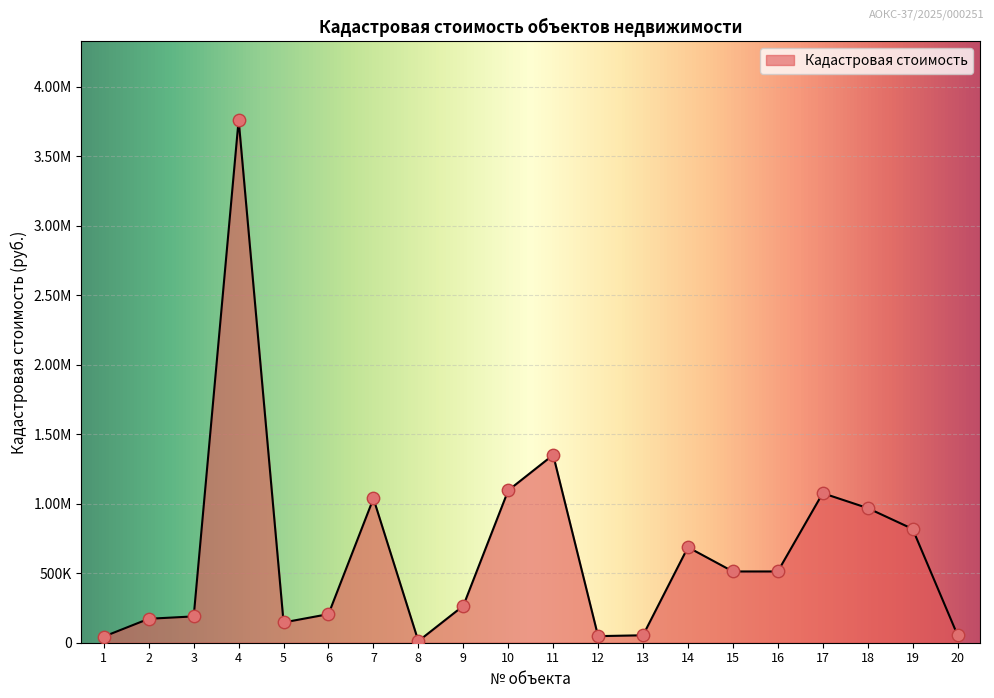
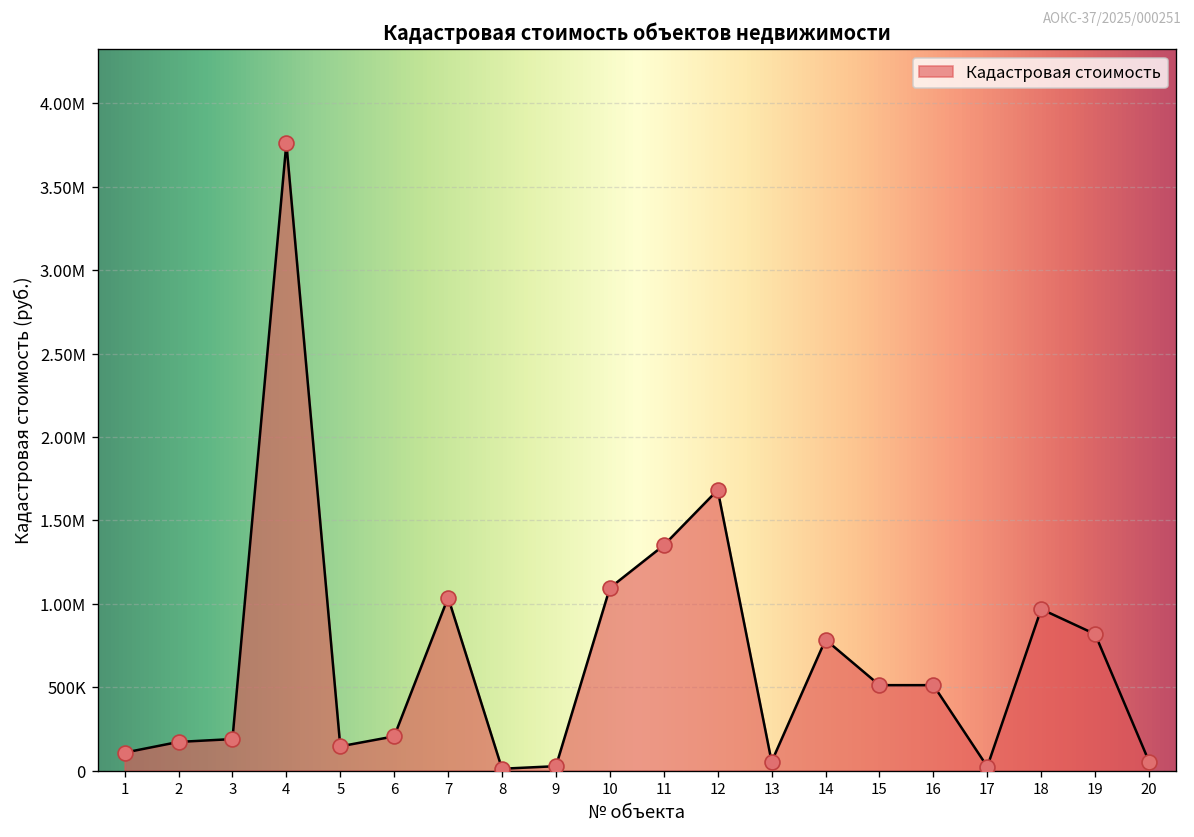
1: 40000 -> 110000
9: 270000 -> 30000
12: 50000 -> 1680000
14: 690000 -> 790000
17: 1080000 -> 20000
